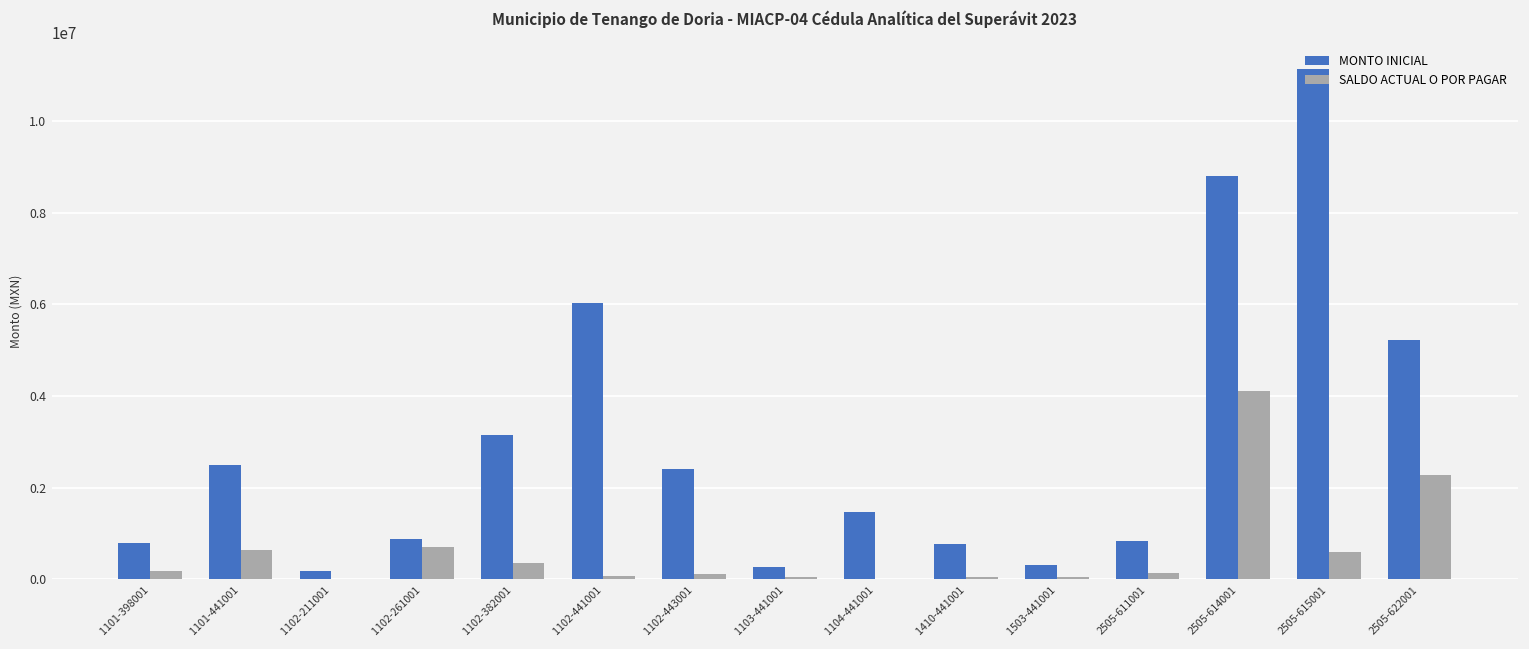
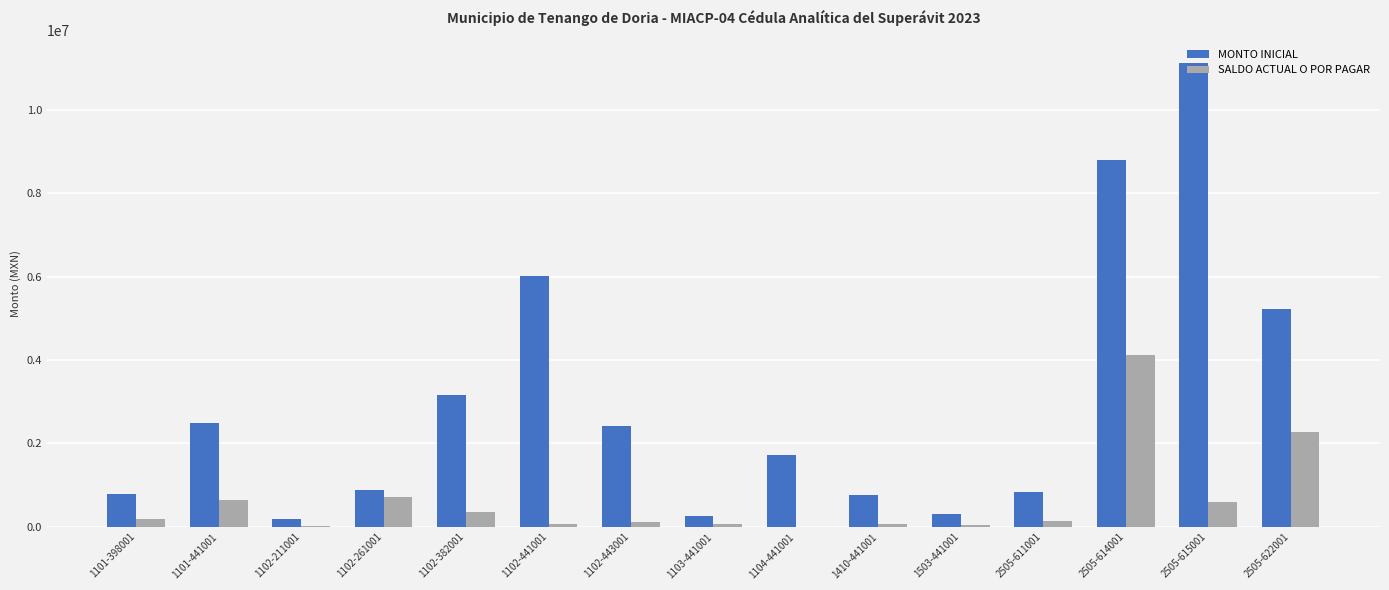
MONTO INICIAL, 1104-441001: 1500000 -> 1700000
